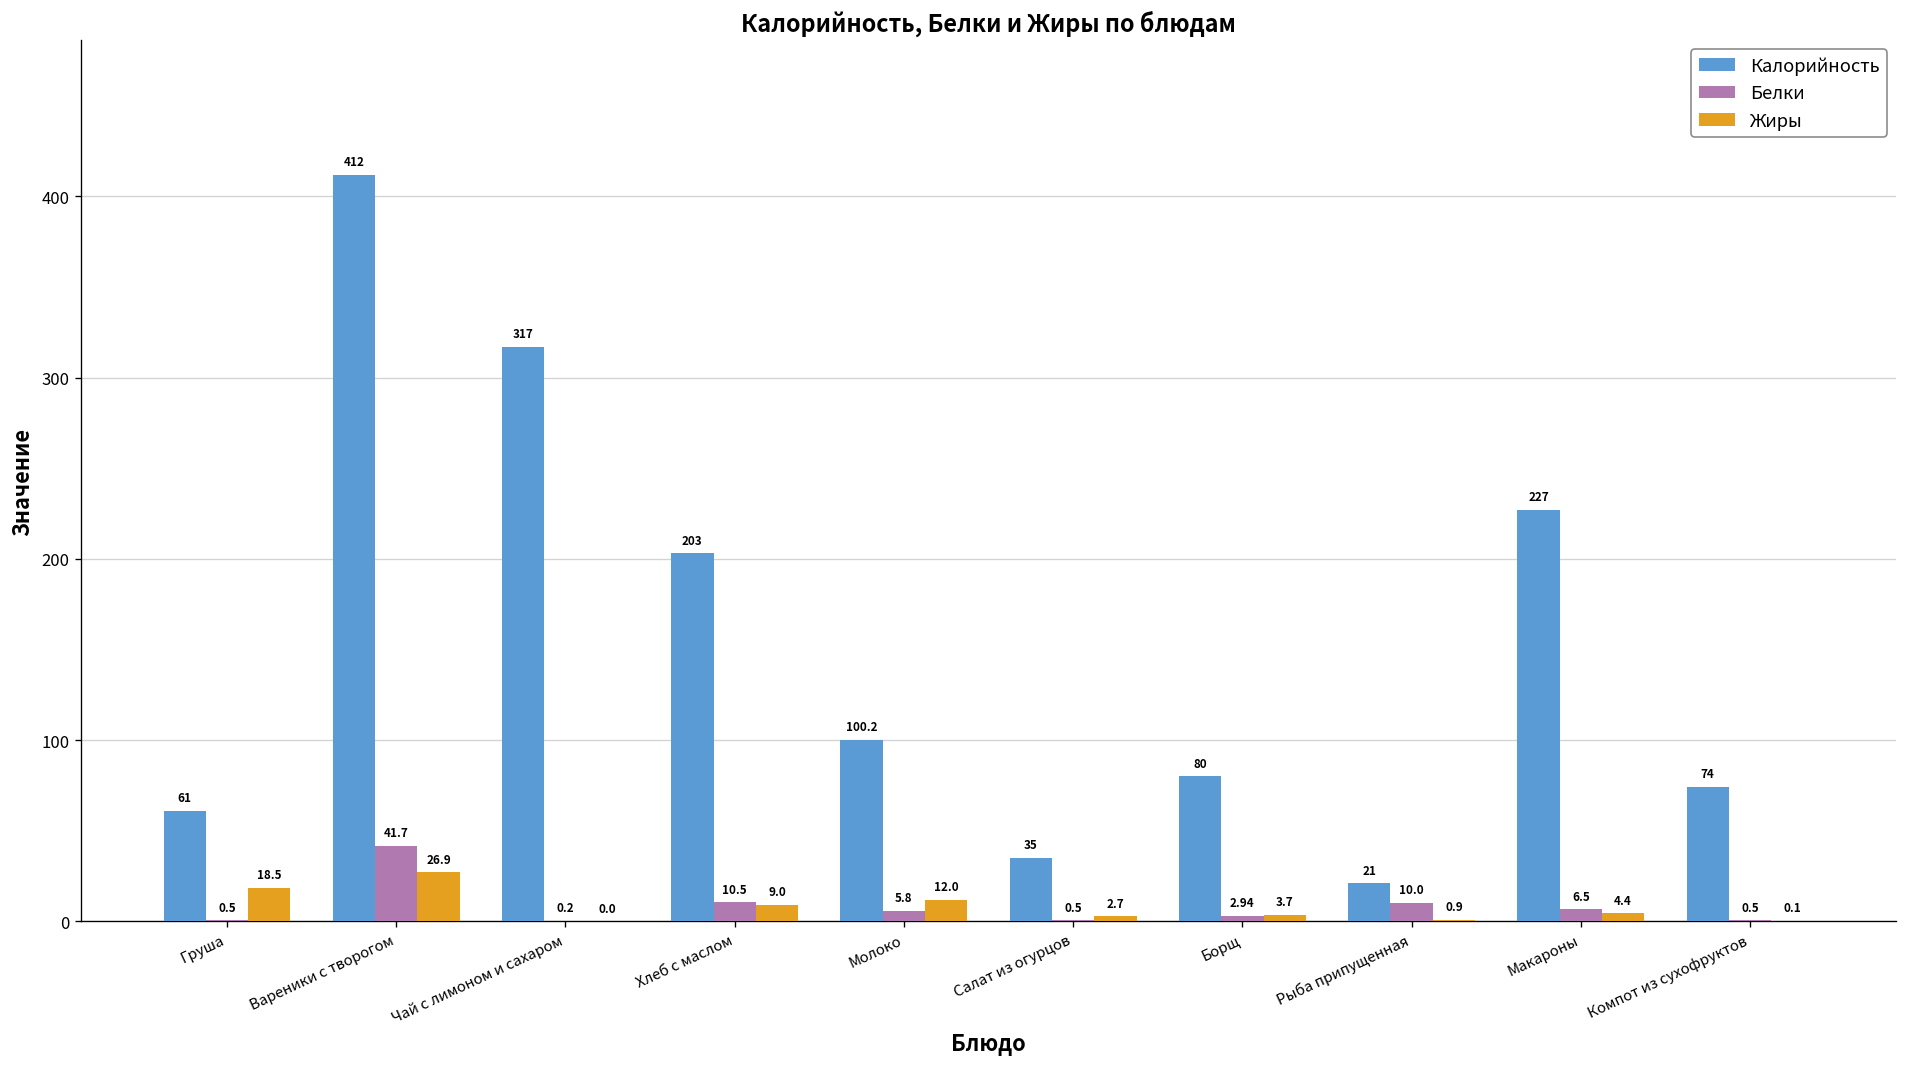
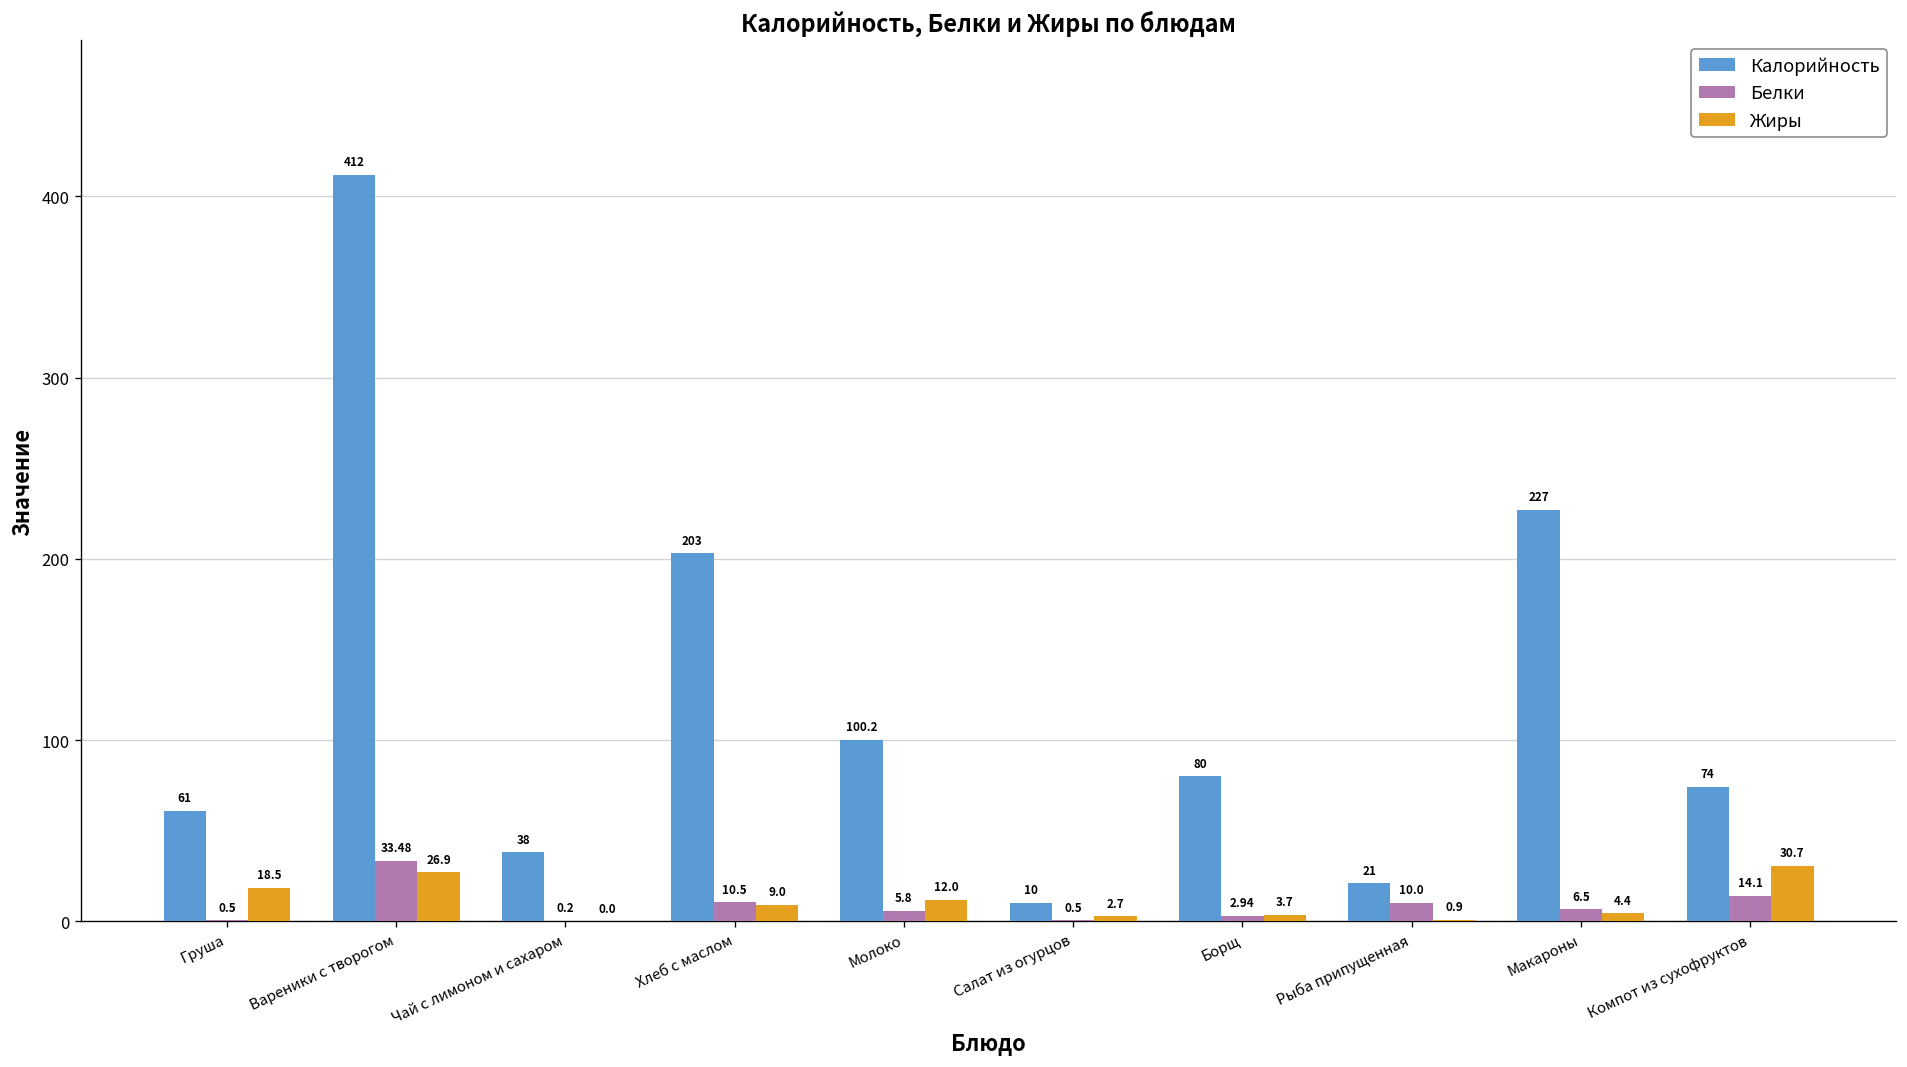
Белки, Вареники с творогом: 41.7 -> 33.48
Калорийность, Чай с лимоном и сахаром: 317 -> 38
Калорийность, Салат из огурцов: 35 -> 10
Белки, Компот из сухофруктов: 0.5 -> 14.1
Жиры, Компот из сухофруктов: 0.1 -> 30.7
